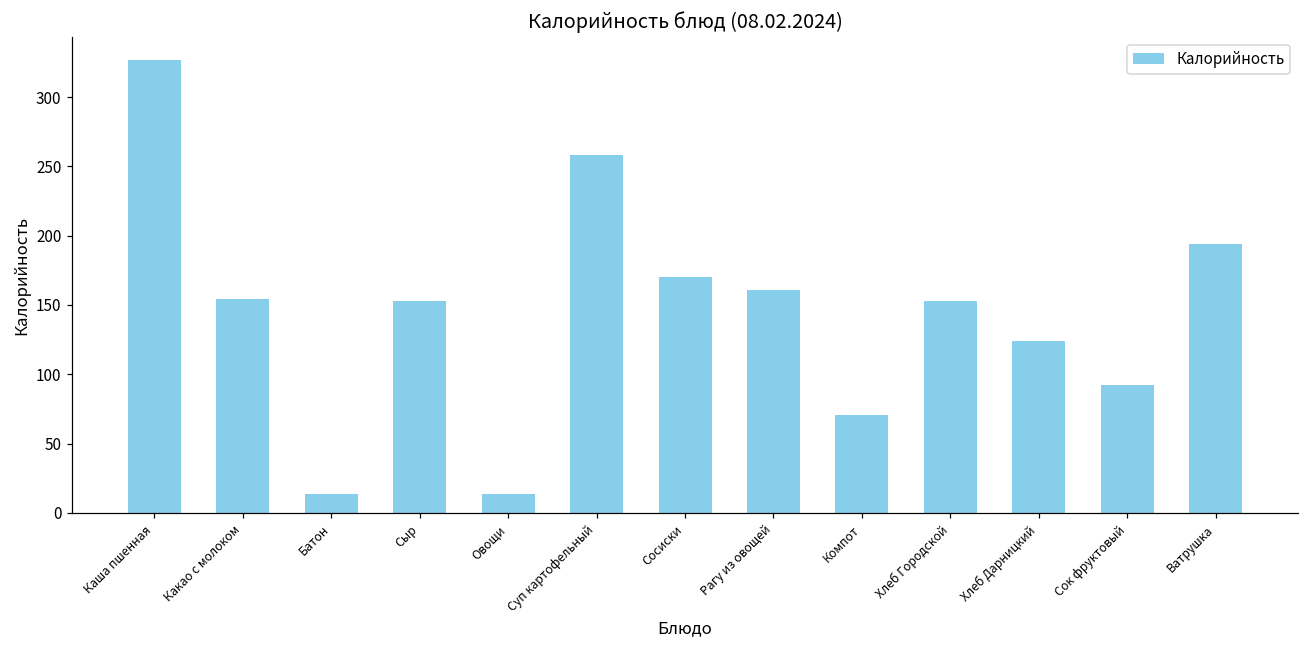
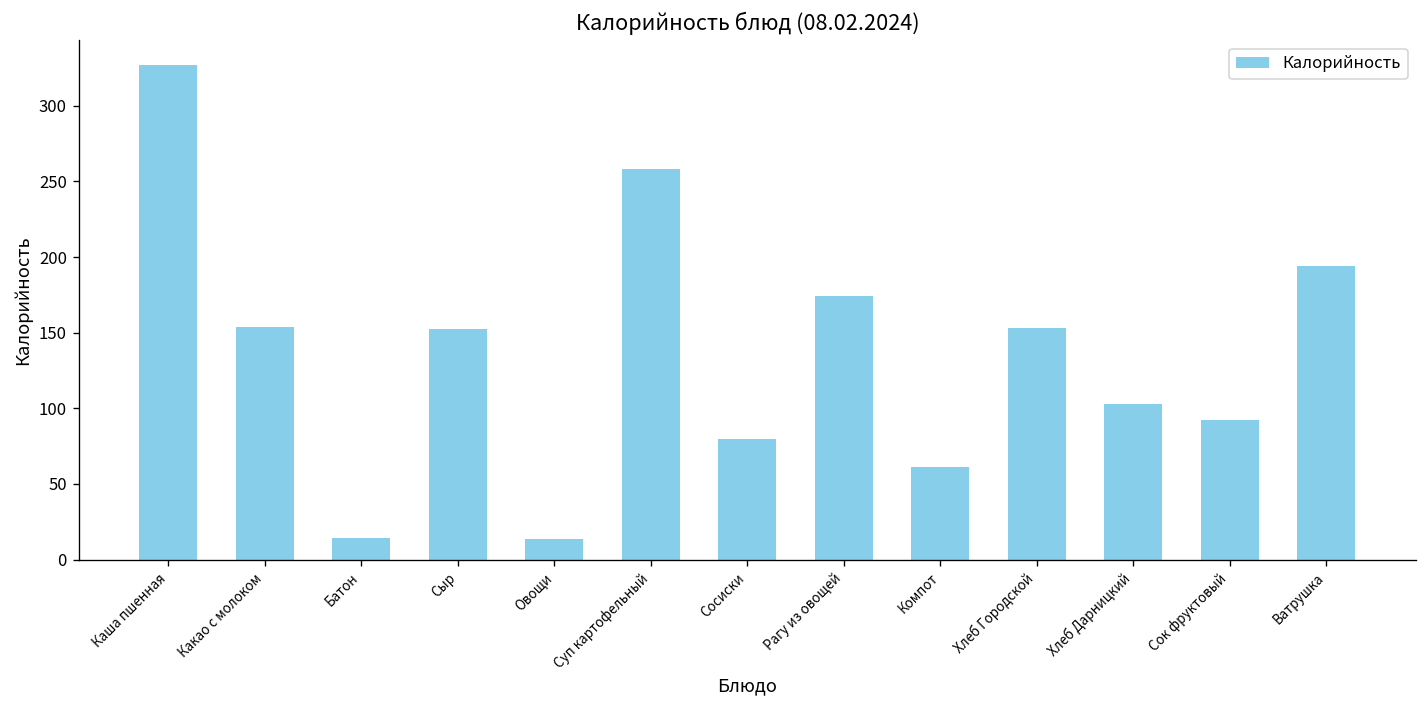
Сосиски: 170 -> 80
Рагу из овощей: 161 -> 174
Компот: 71 -> 61
Хлеб Дарницкий: 124 -> 103
